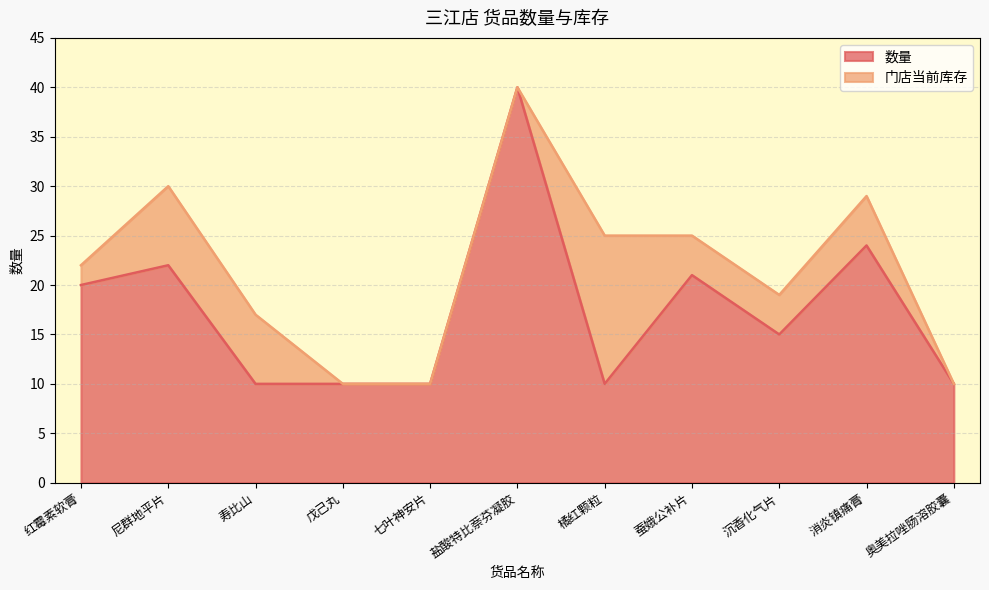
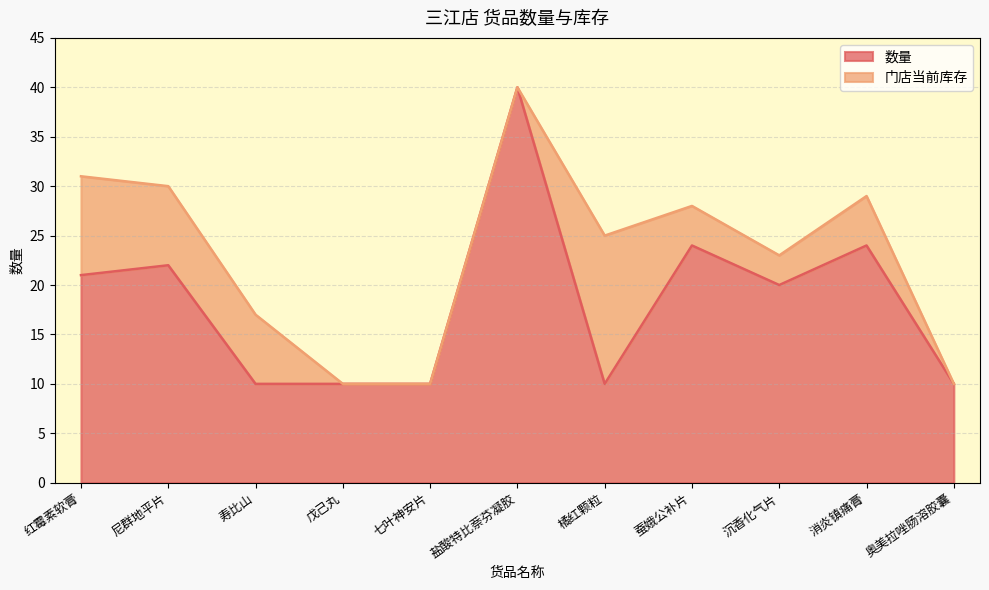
数量, 红霉素软膏: 20 -> 21
门店当前库存, 红霉素软膏: 2 -> 10
数量, 蚕娥公补片: 21 -> 24
数量, 沉香化气片: 15 -> 20
门店当前库存, 沉香化气片: 4 -> 3
